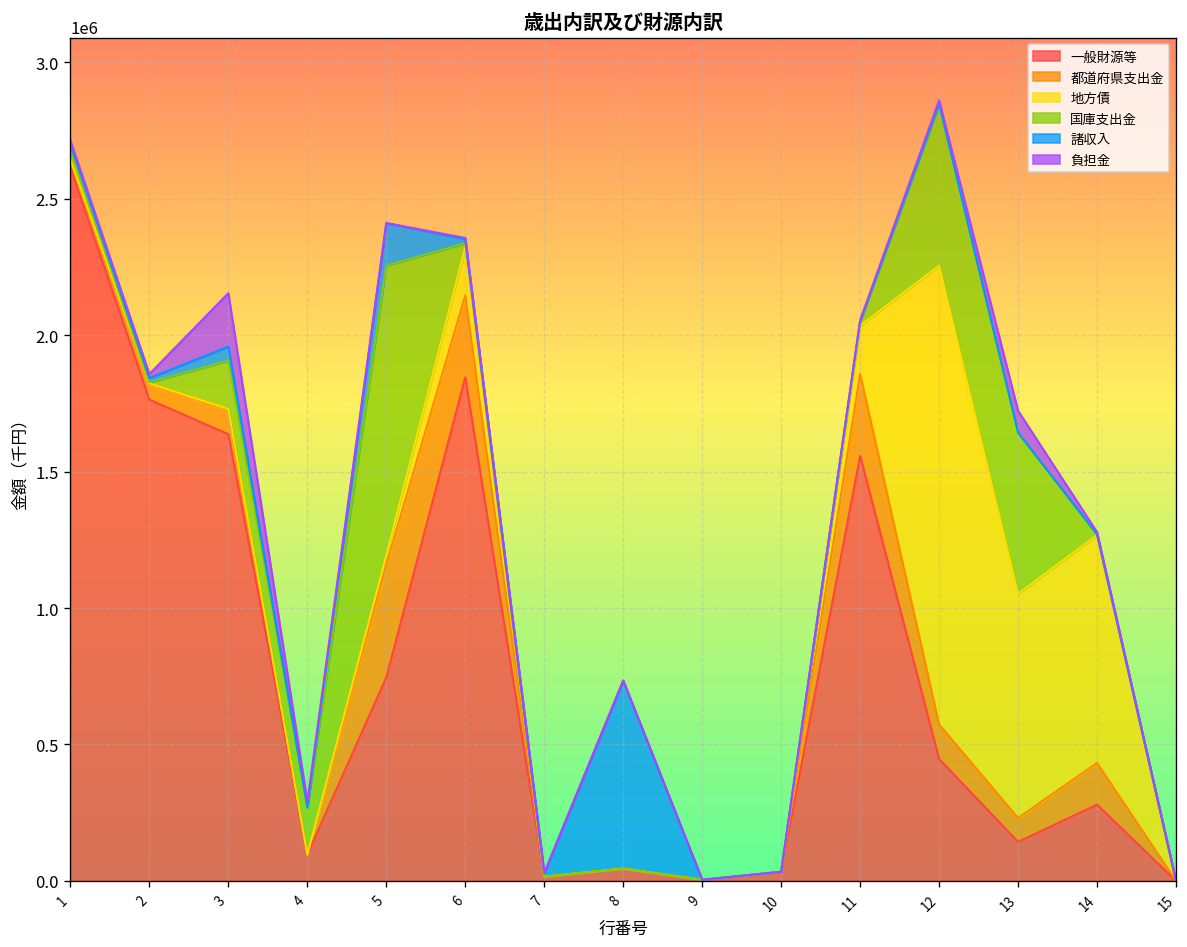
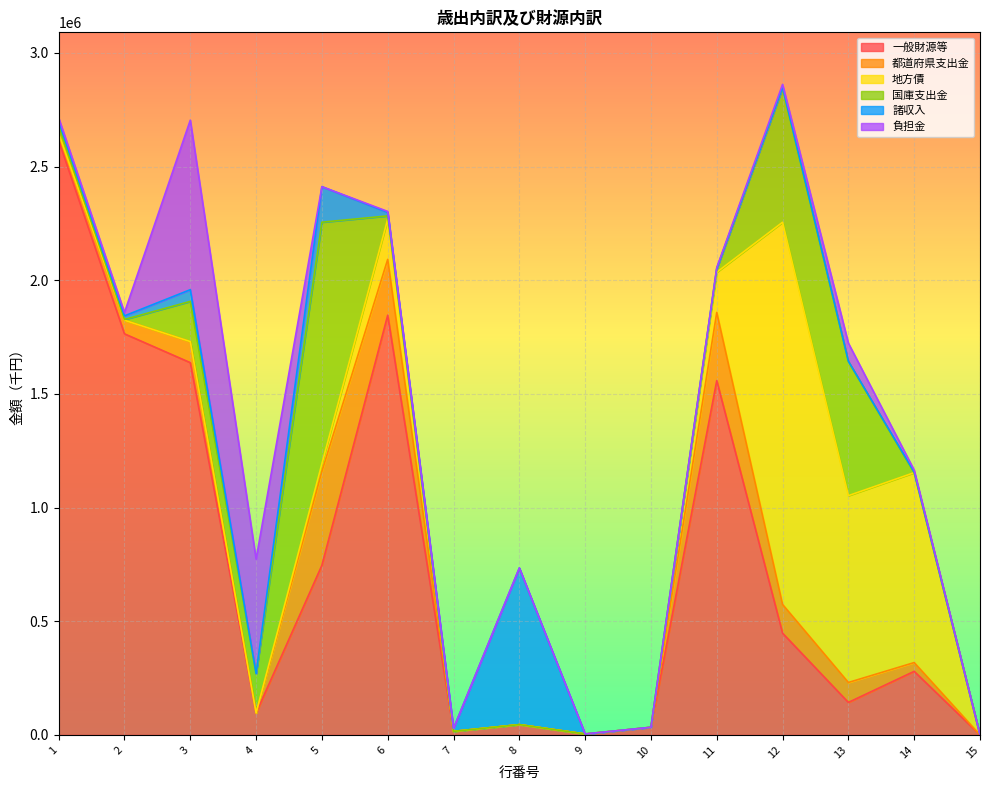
負担金, 3: 200000 -> 750000
負担金, 4: 20000 -> 500000
都道府県支出金, 6: 300000 -> 250000
都道府県支出金, 14: 150000 -> 40000
